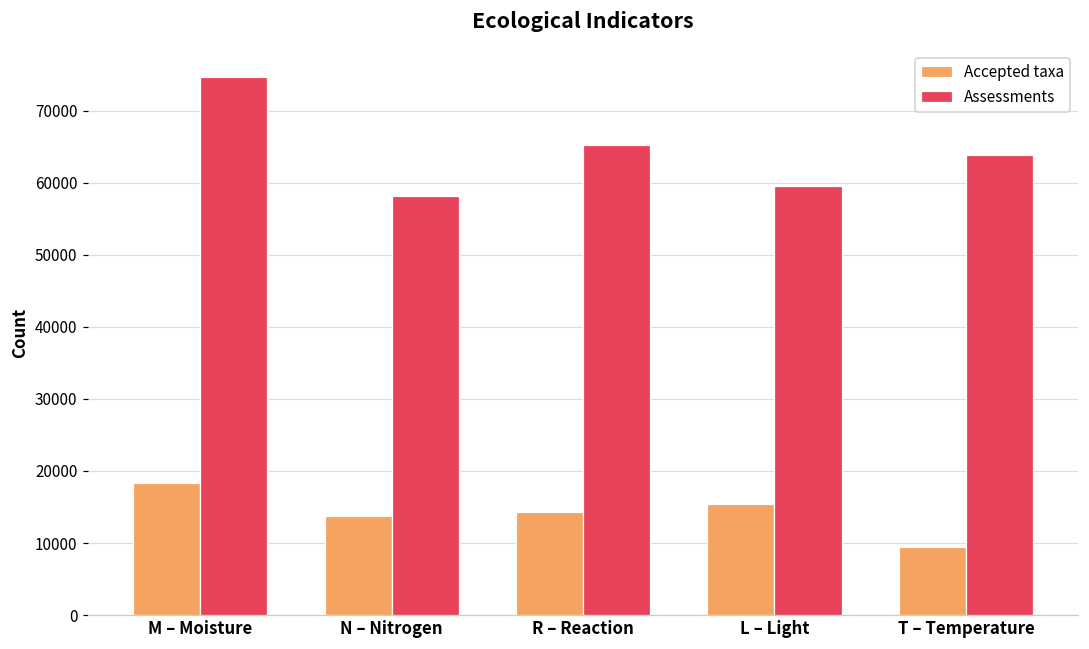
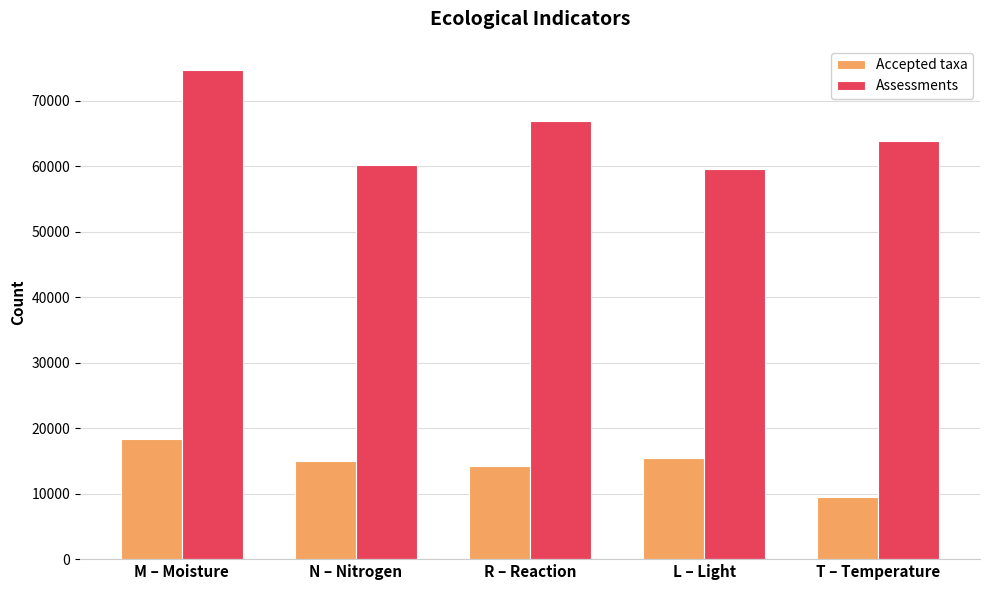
Accepted taxa, N – Nitrogen: 14000 -> 15000
Assessments, N – Nitrogen: 58000 -> 60000
Assessments, R – Reaction: 65000 -> 67000
